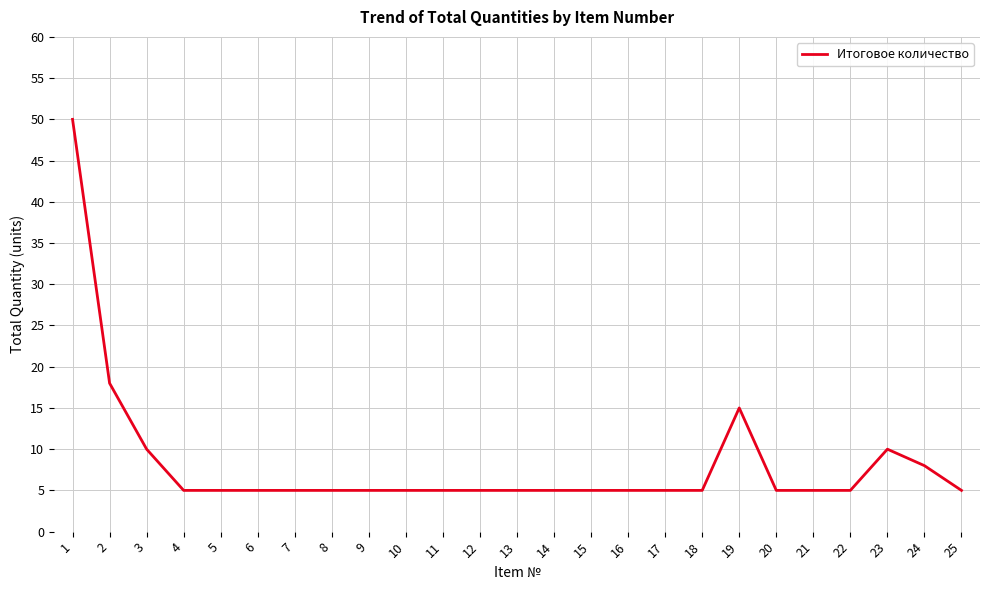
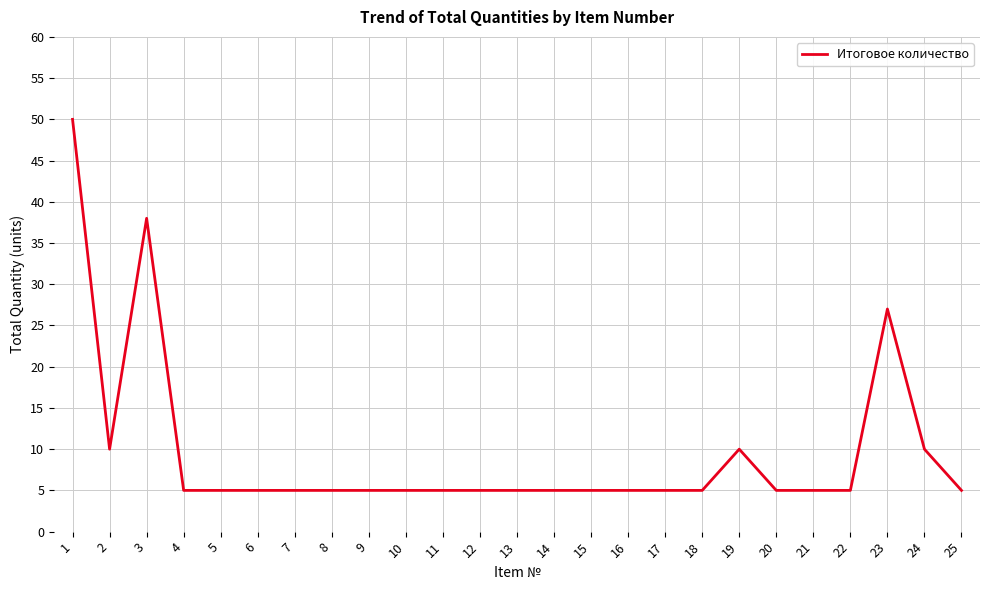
2: 18 -> 10
3: 10 -> 38
19: 15 -> 10
23: 10 -> 27
24: 8 -> 10
